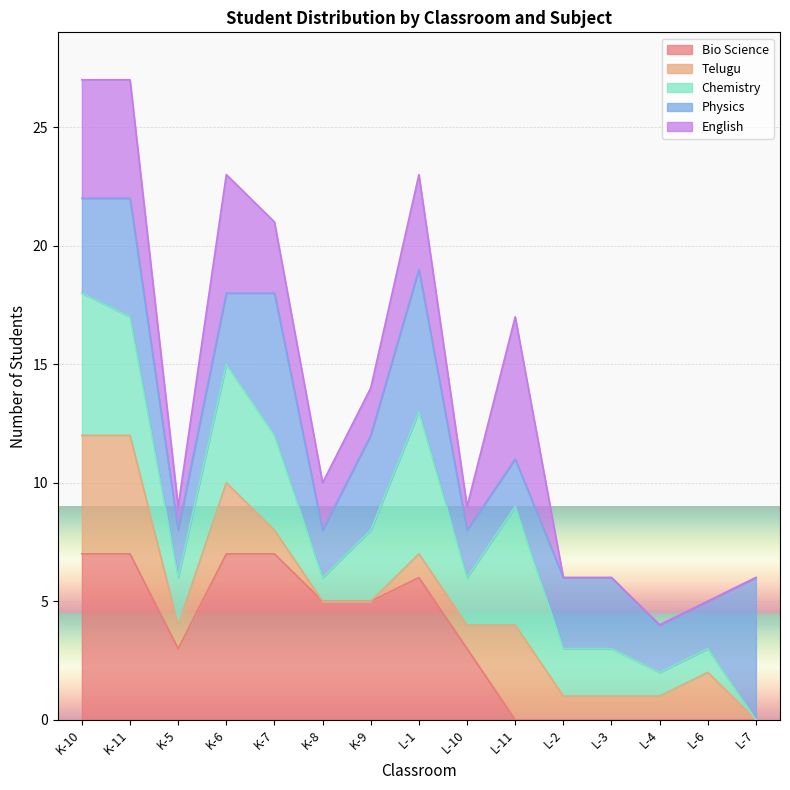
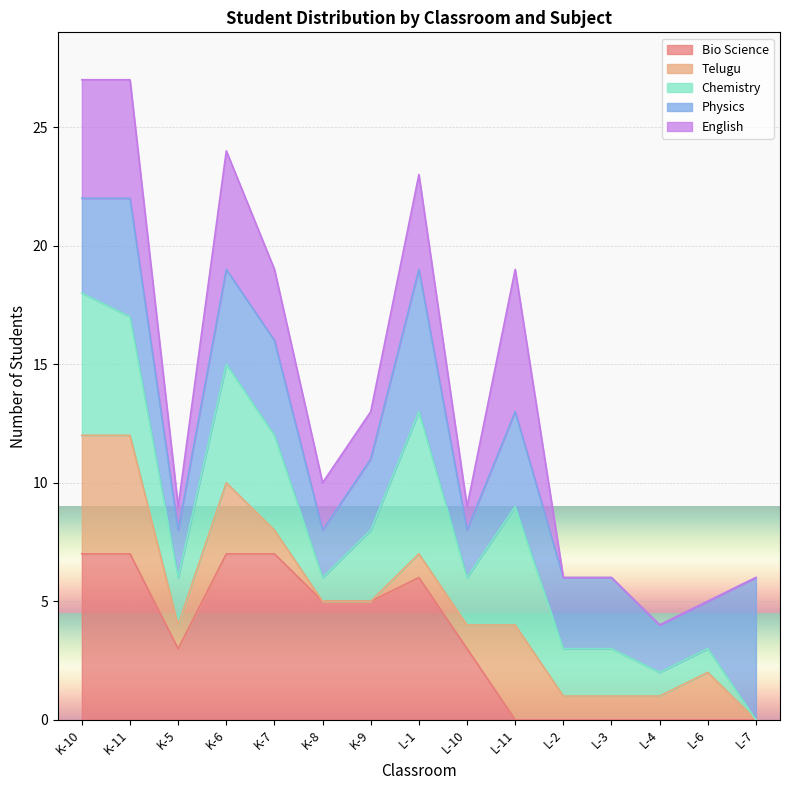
Physics, K-6: 3 -> 4
Physics, K-7: 6 -> 4
Physics, K-9: 4 -> 3
Physics, L-11: 2 -> 4
